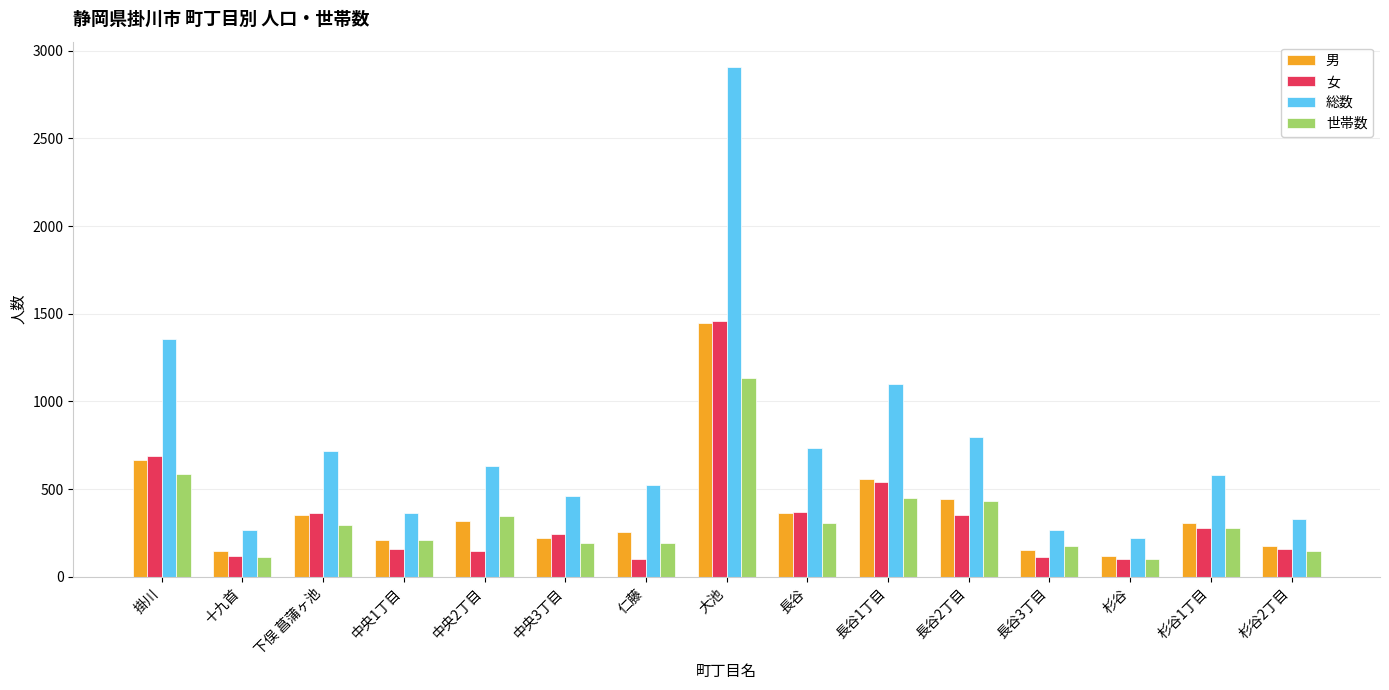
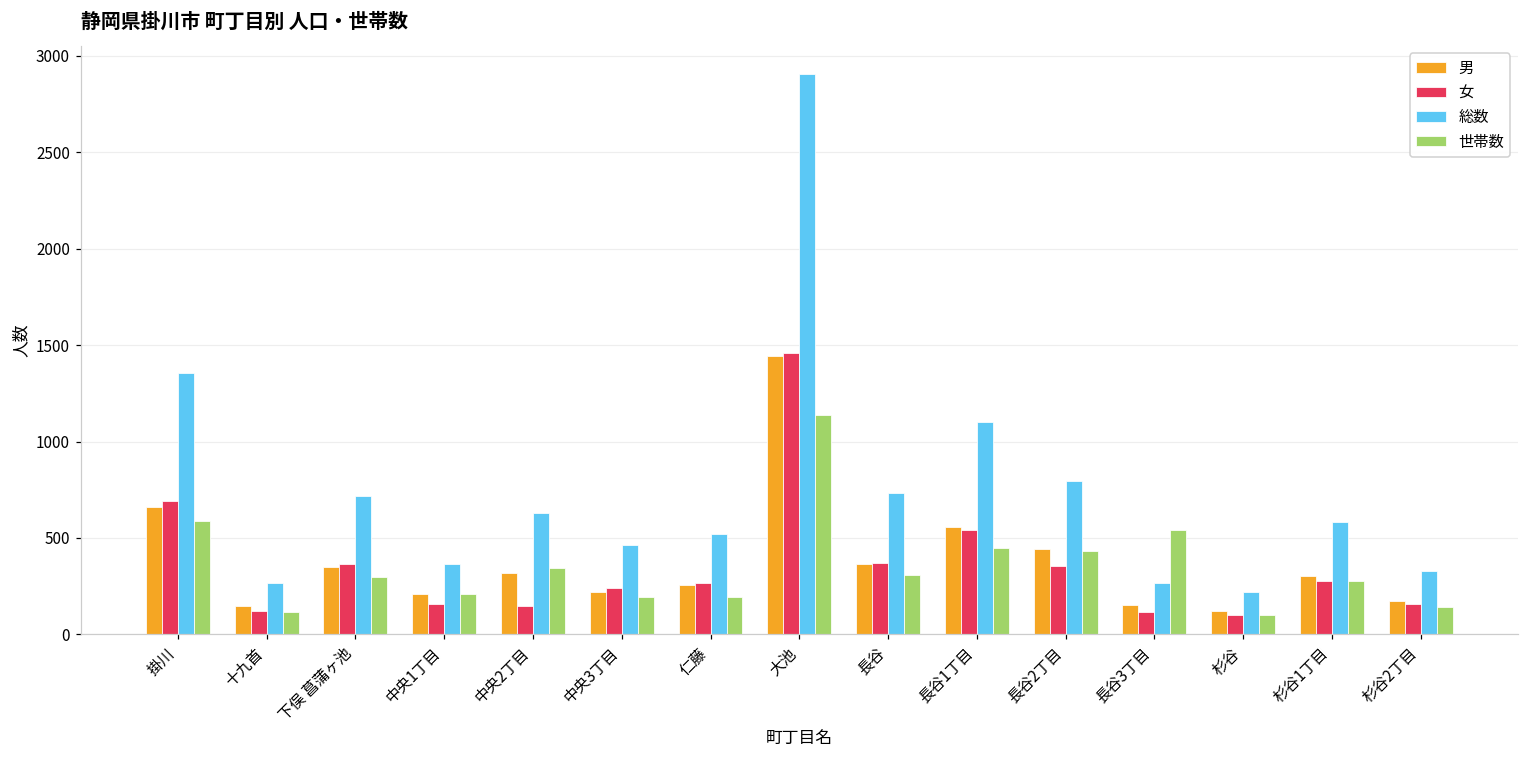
女, 仁藤: 100 -> 270
世帯数, 長谷3丁目: 170 -> 540
